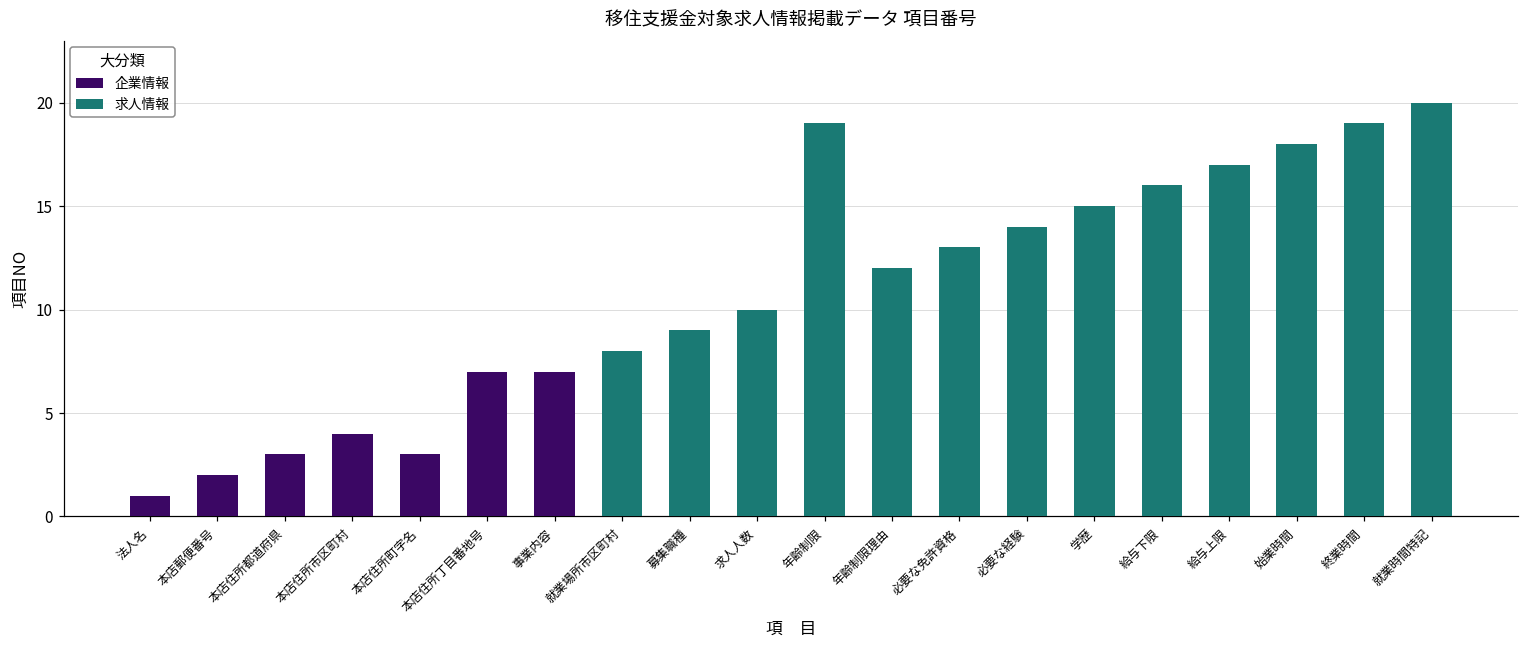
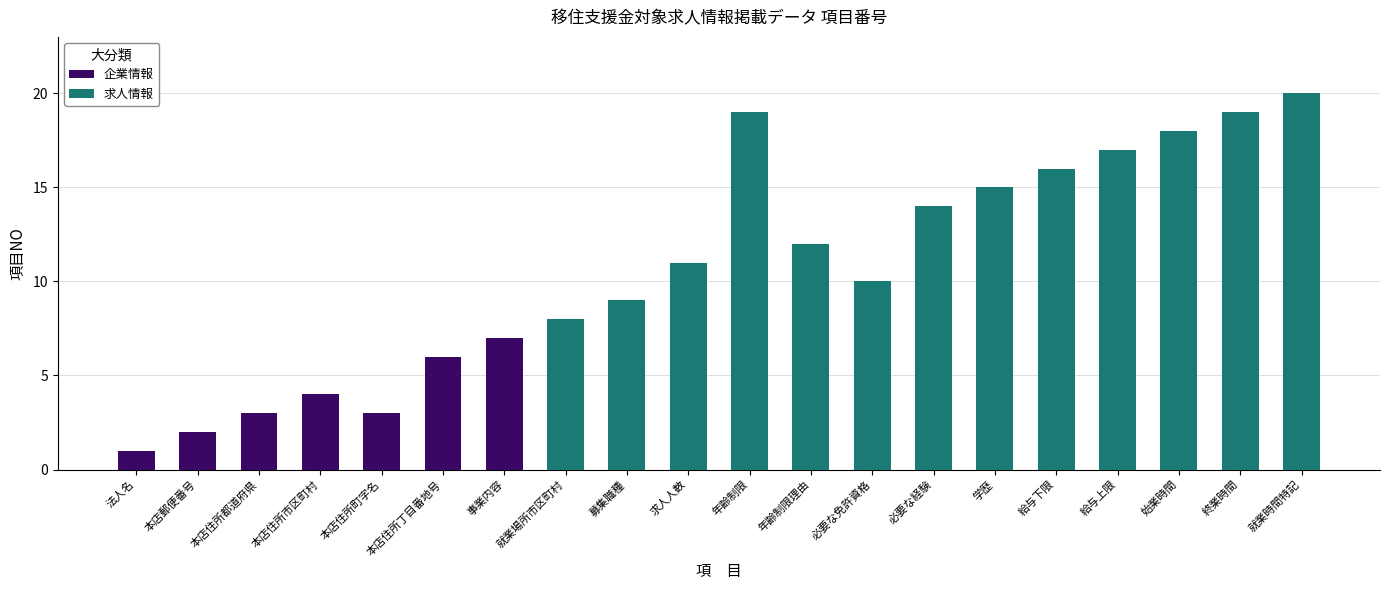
企業情報, 本店住所丁目番地号: 7 -> 6
求人情報, 求人人数: 10 -> 11
求人情報, 必要な免許資格: 13 -> 10
